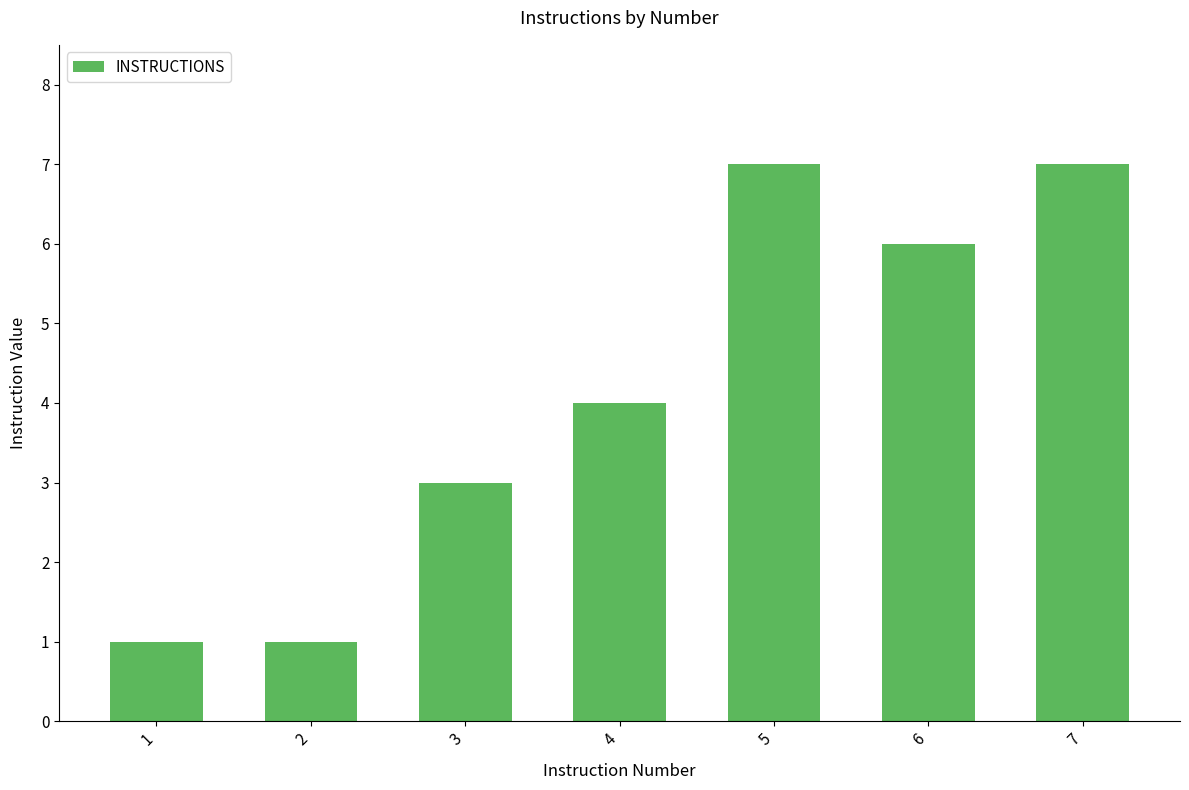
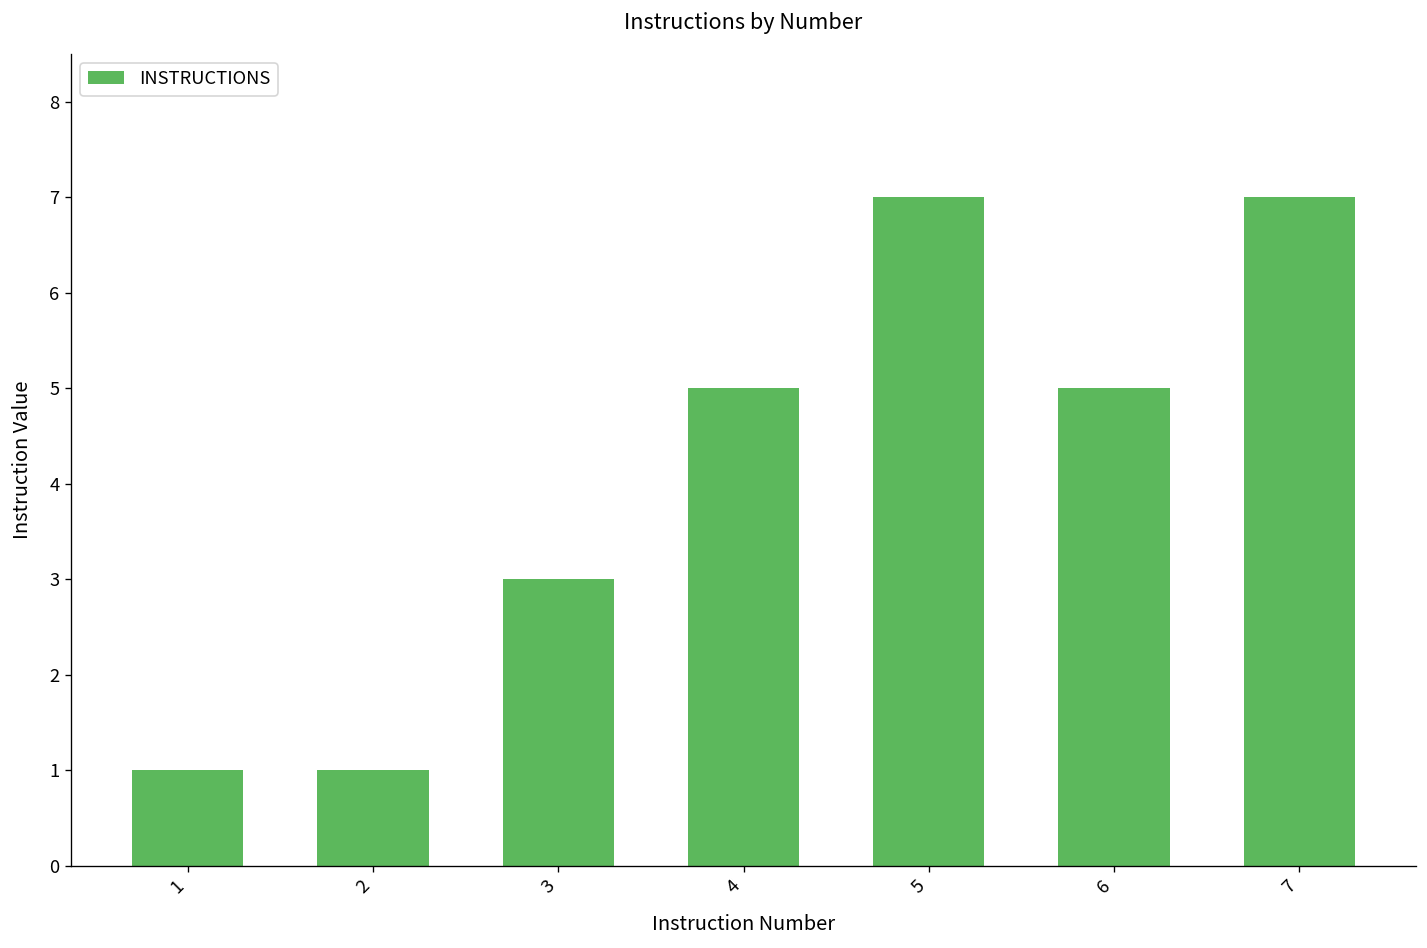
4: 4 -> 5
6: 6 -> 5
